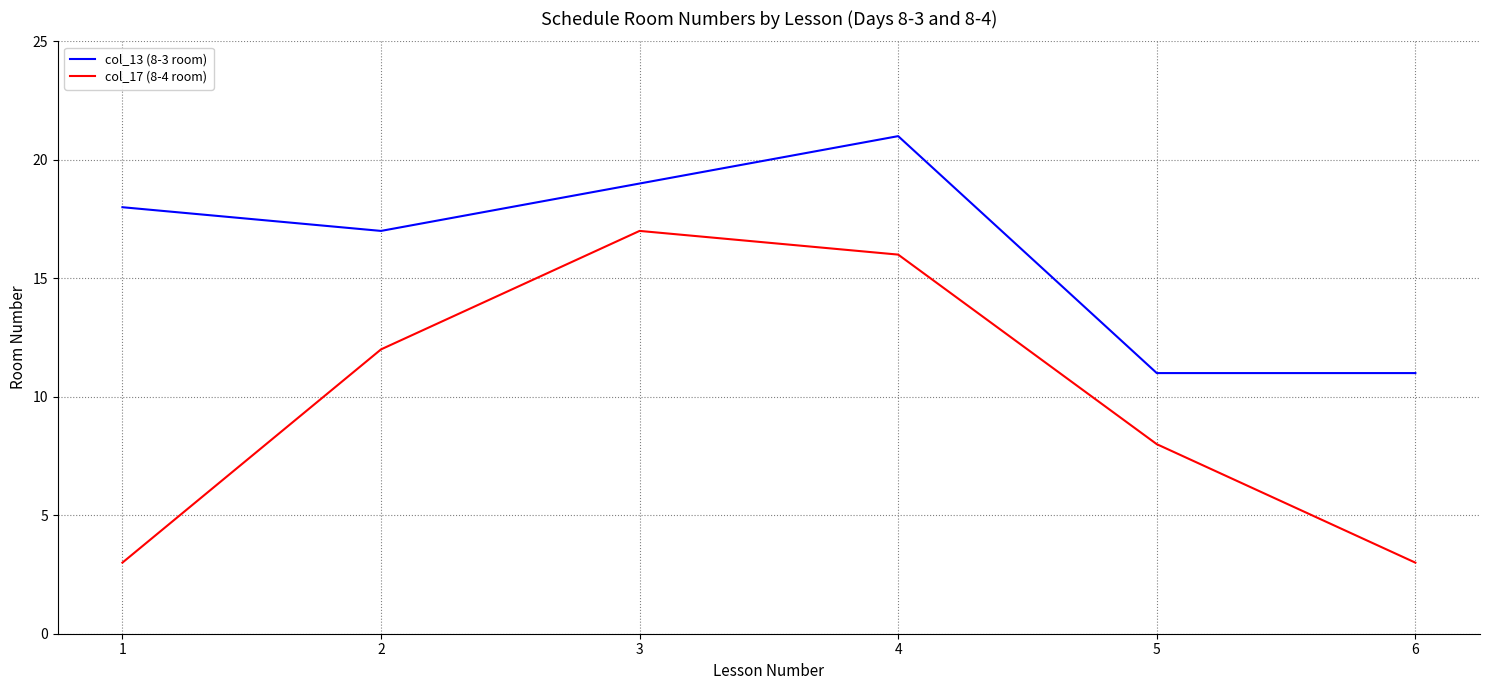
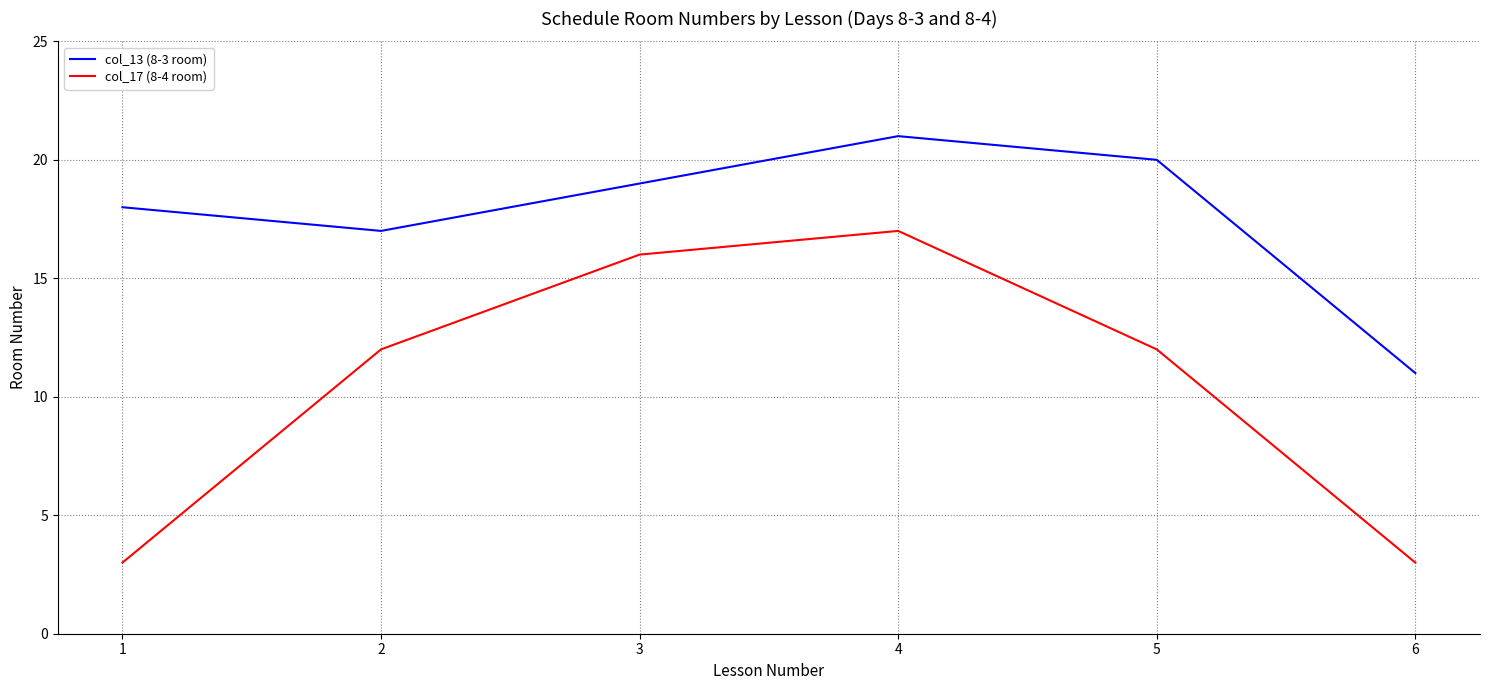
col_17 (8-4 room), 3: 17 -> 16
col_17 (8-4 room), 4: 16 -> 17
col_13 (8-3 room), 5: 11 -> 20
col_17 (8-4 room), 5: 8 -> 12
